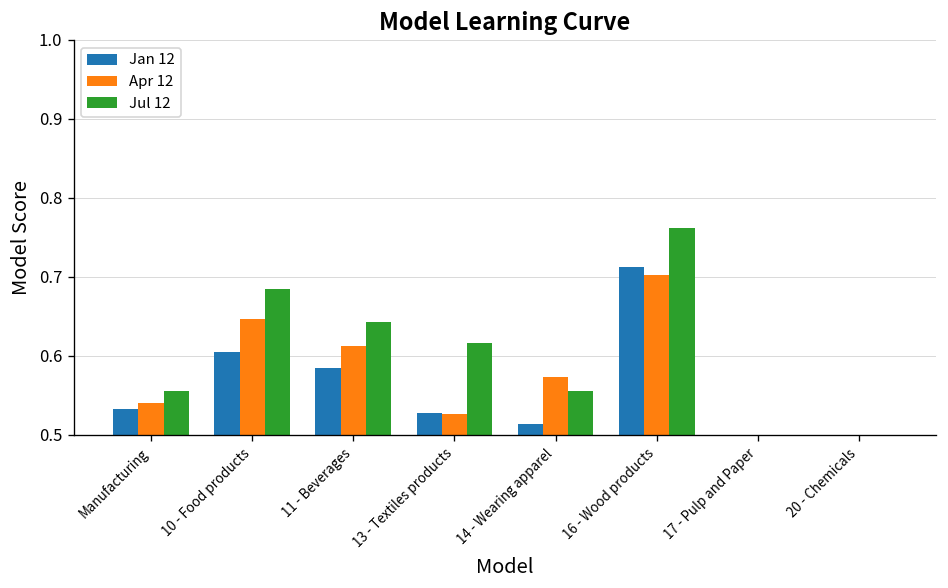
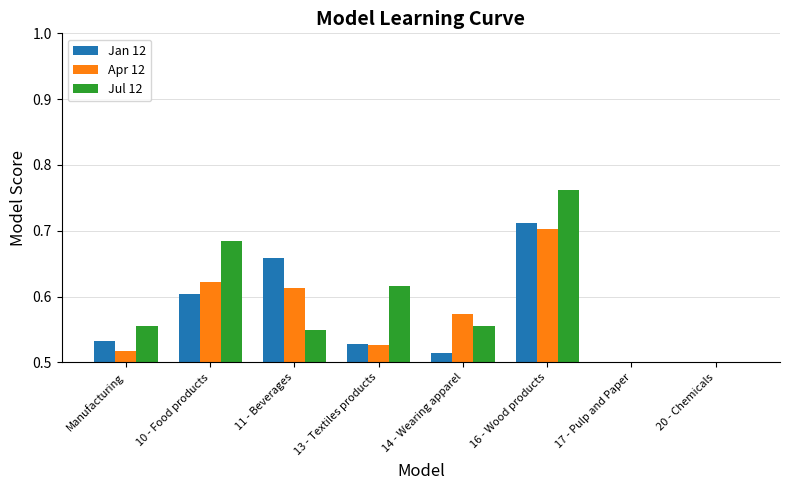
Apr 12, Manufacturing: 0.54 -> 0.52
Apr 12, 10 - Food products: 0.65 -> 0.62
Jan 12, 11 - Beverages: 0.58 -> 0.66
Jul 12, 11 - Beverages: 0.64 -> 0.55
